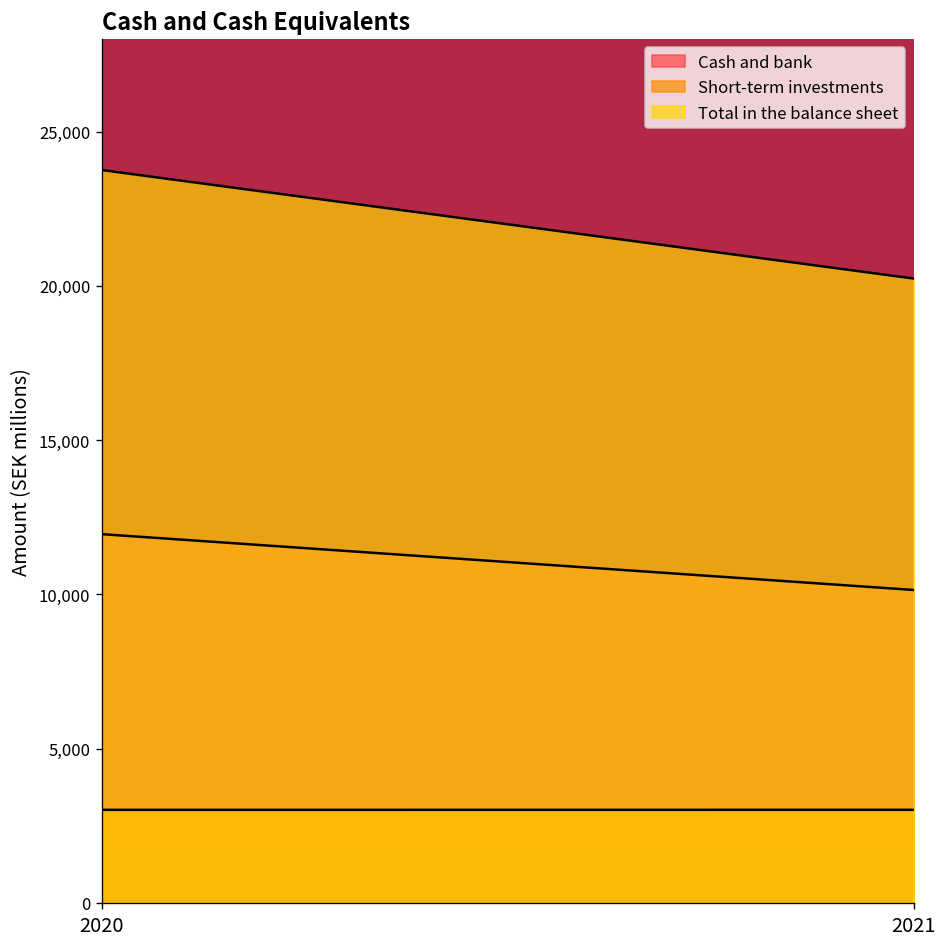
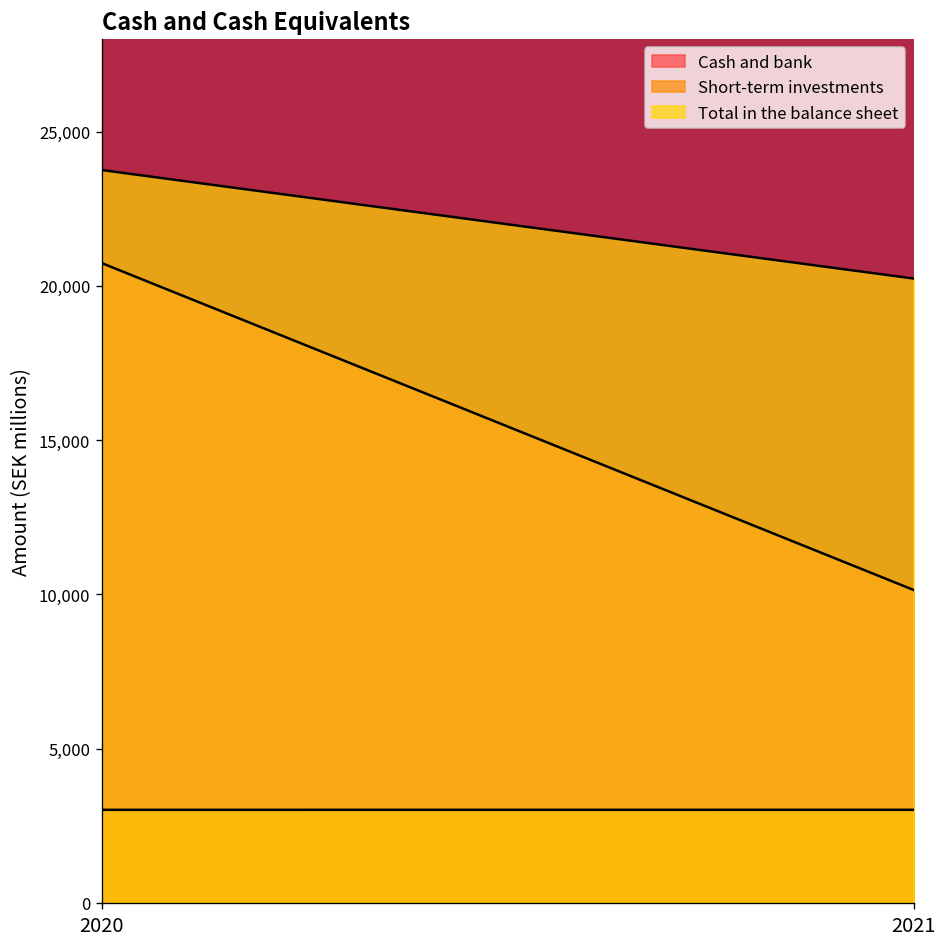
Cash and bank, 2020: 12,000 -> 20,700
